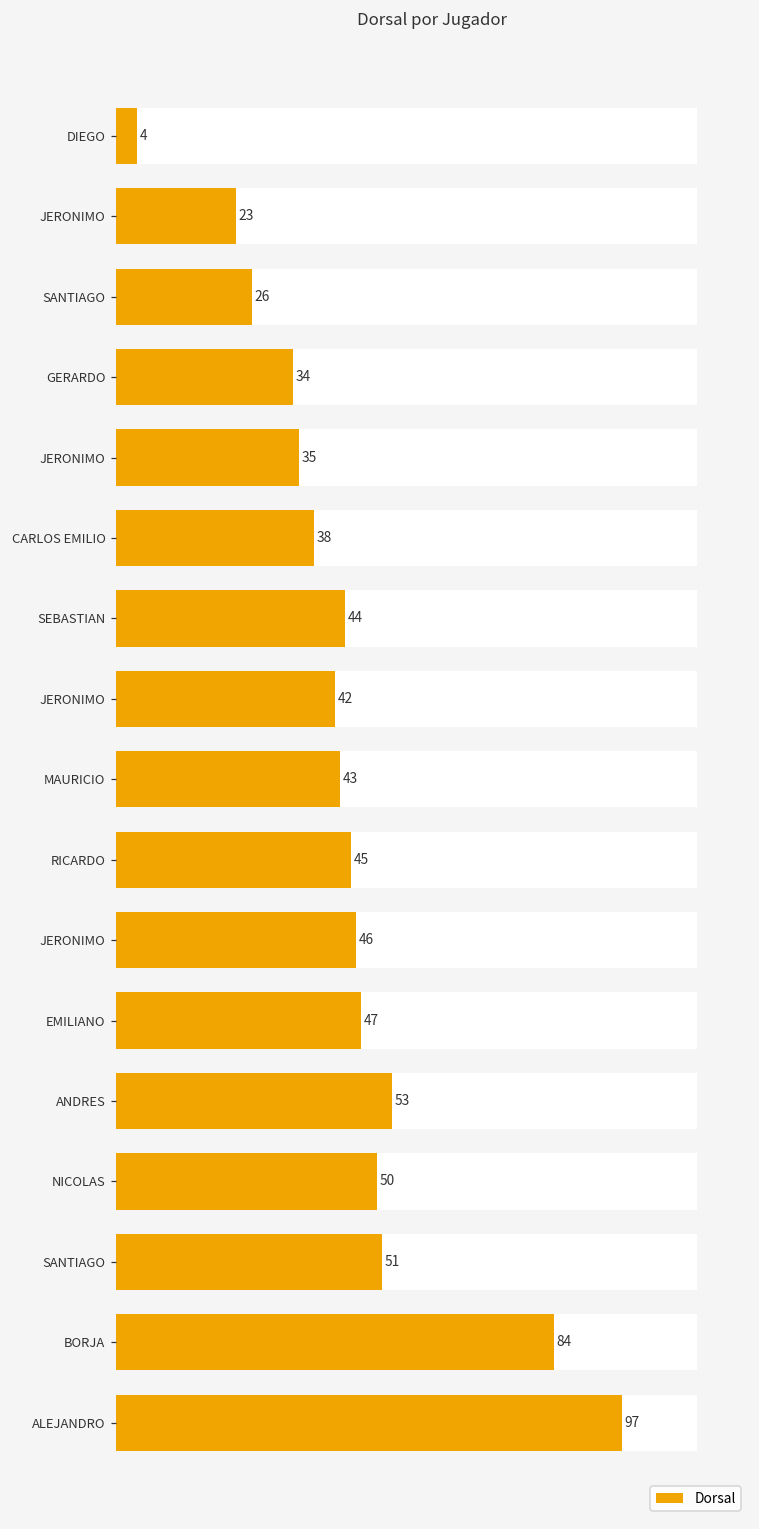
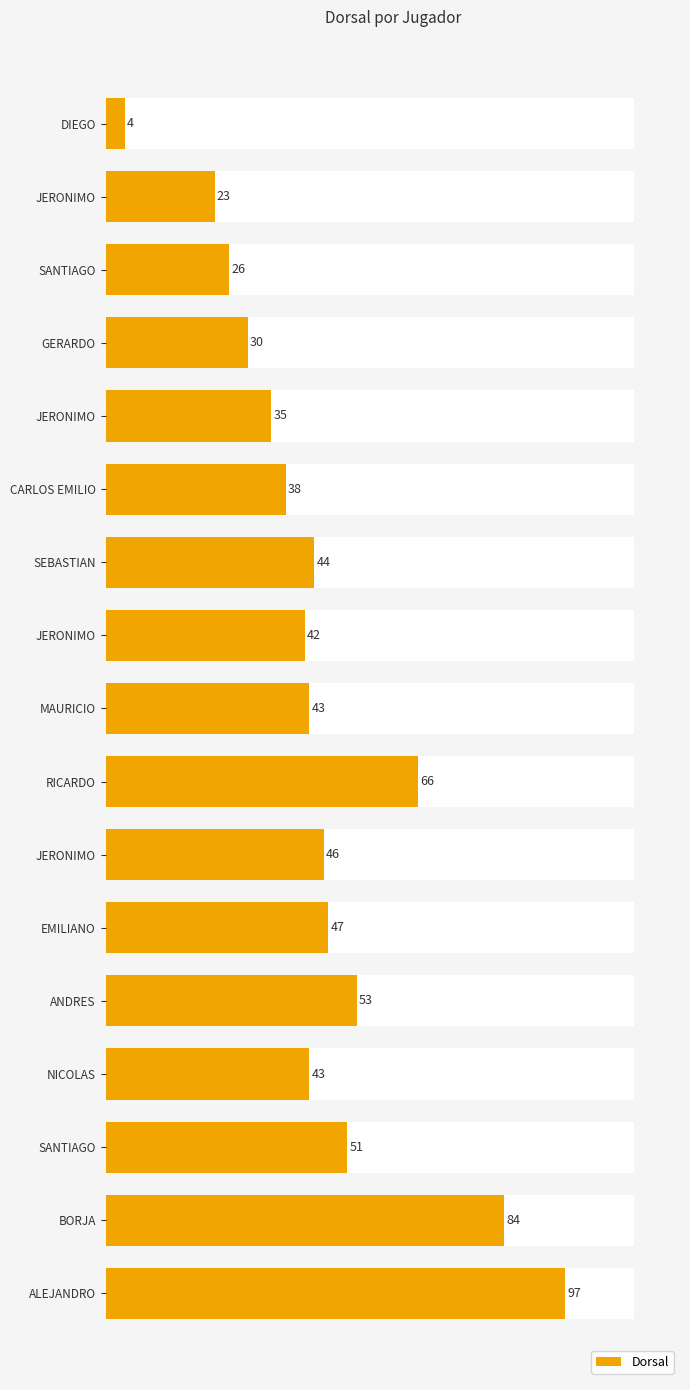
Dorsal, GERARDO: 34 -> 30
Dorsal, RICARDO: 45 -> 66
Dorsal, NICOLAS: 50 -> 43
